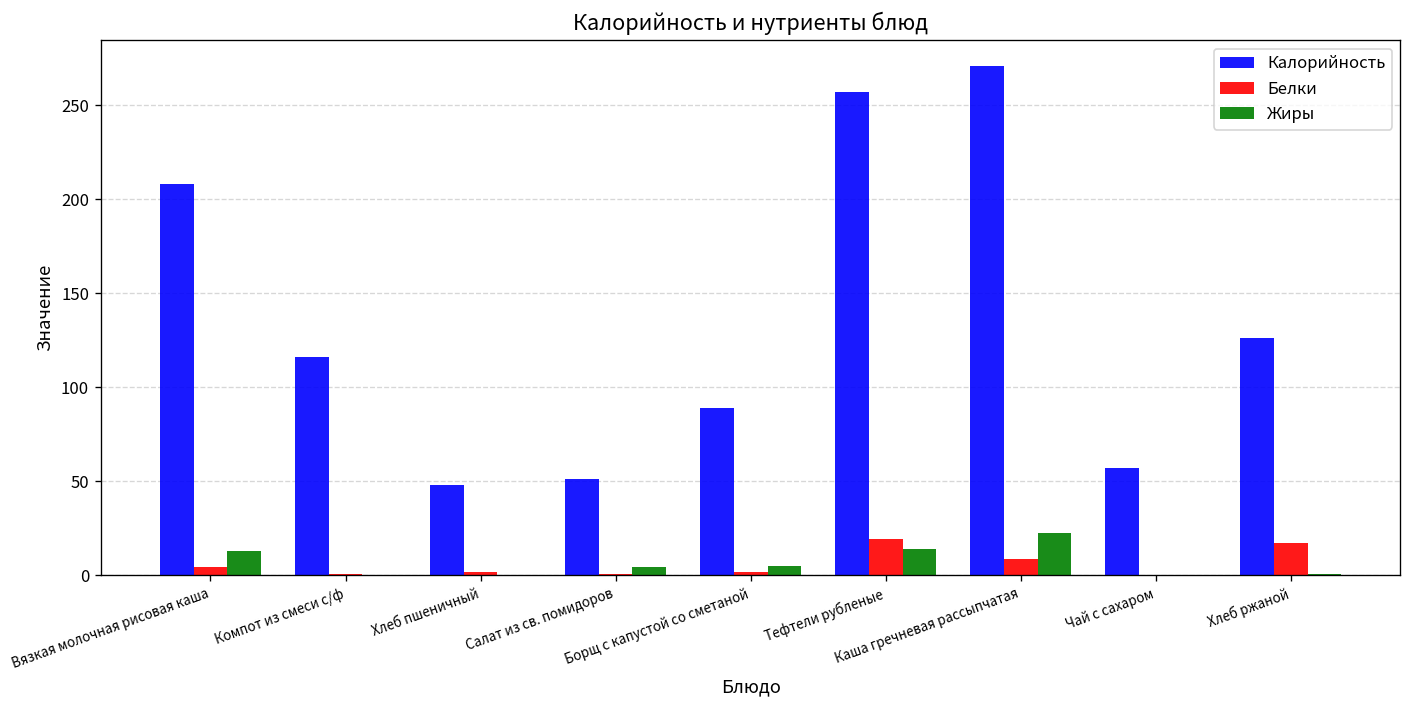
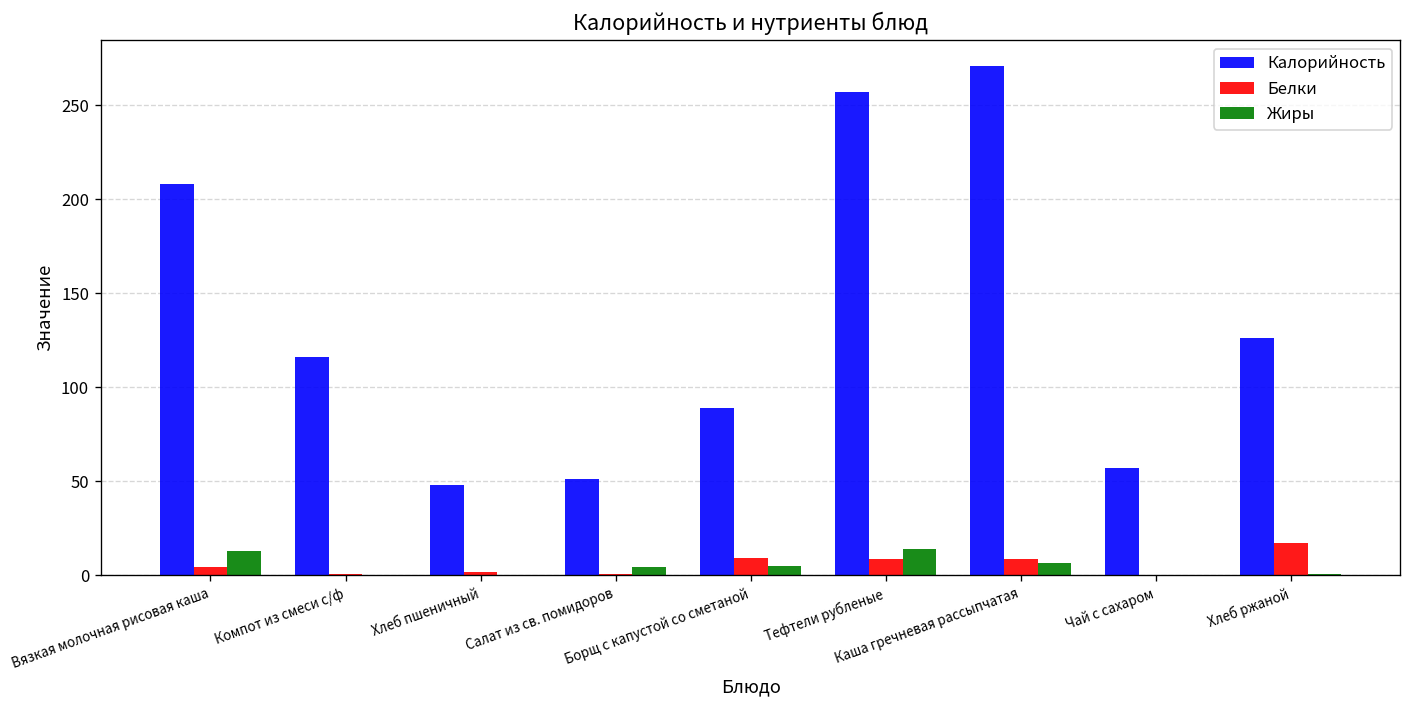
Белки, Борщ с капустой со сметаной: 1 -> 9
Белки, Тефтели рубленые: 19 -> 9
Жиры, Каша гречневая рассыпчатая: 22 -> 7
